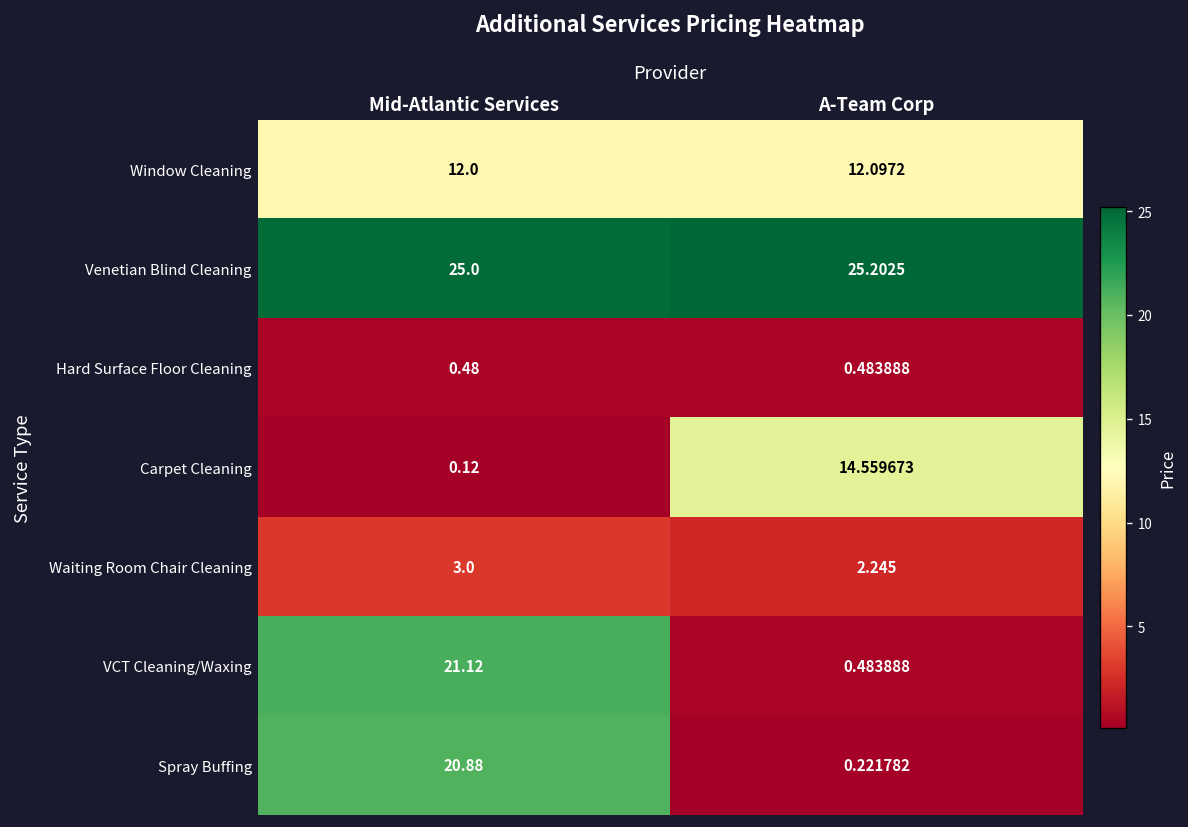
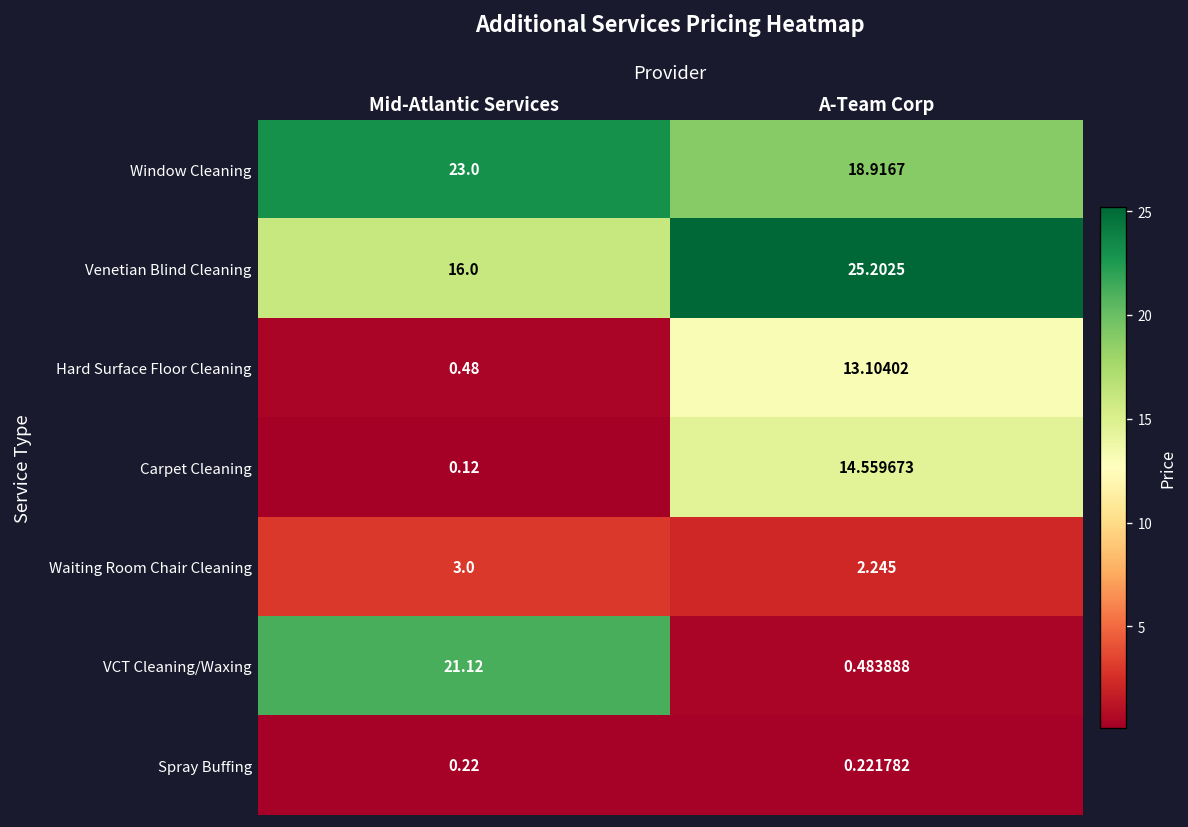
Window Cleaning, Mid-Atlantic Services: 12.0 -> 23.0
Window Cleaning, A-Team Corp: 12.0972 -> 18.9167
Venetian Blind Cleaning, Mid-Atlantic Services: 25.0 -> 16.0
Hard Surface Floor Cleaning, A-Team Corp: 0.483888 -> 13.10402
Spray Buffing, Mid-Atlantic Services: 20.88 -> 0.22
